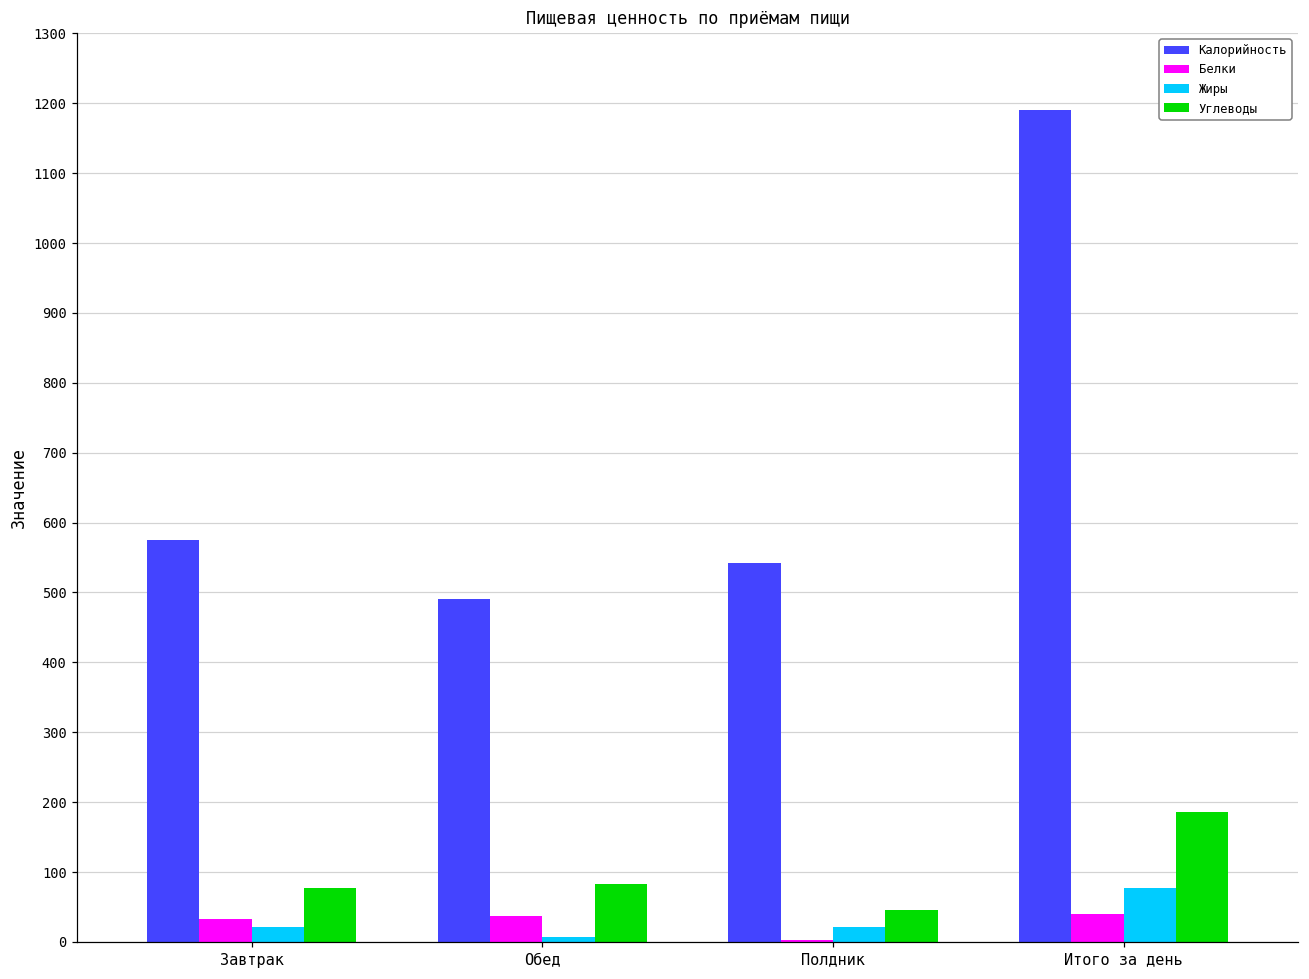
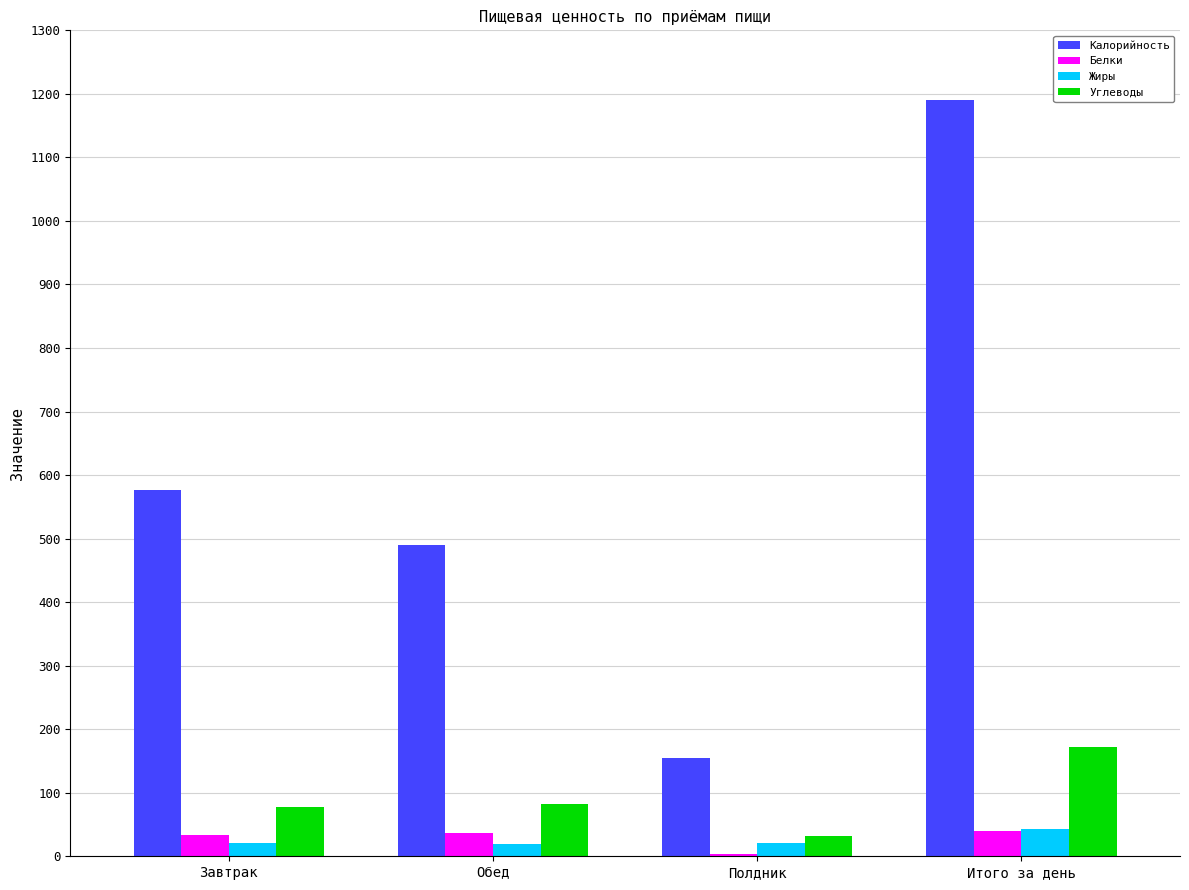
Жиры, Обед: 10 -> 20
Калорийность, Полдник: 540 -> 160
Углеводы, Полдник: 50 -> 30
Жиры, Итого за день: 80 -> 40
Углеводы, Итого за день: 190 -> 170
